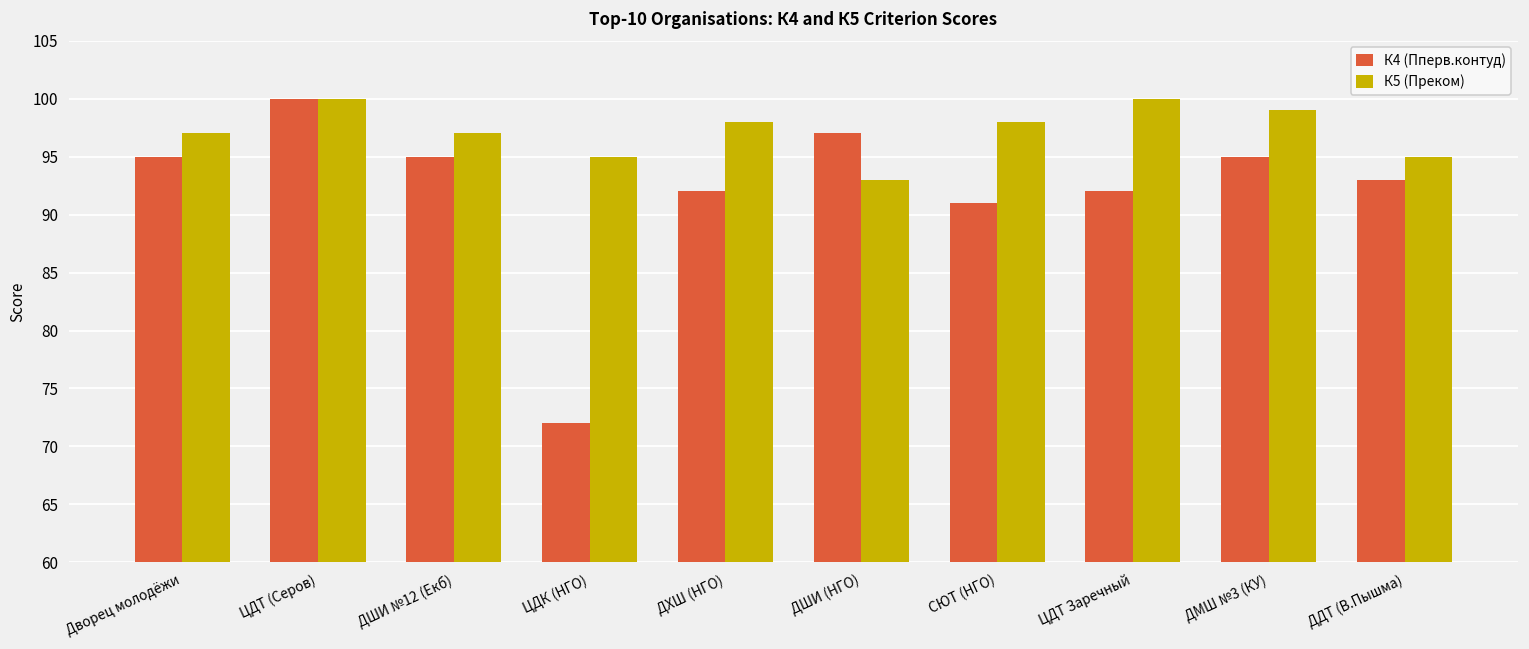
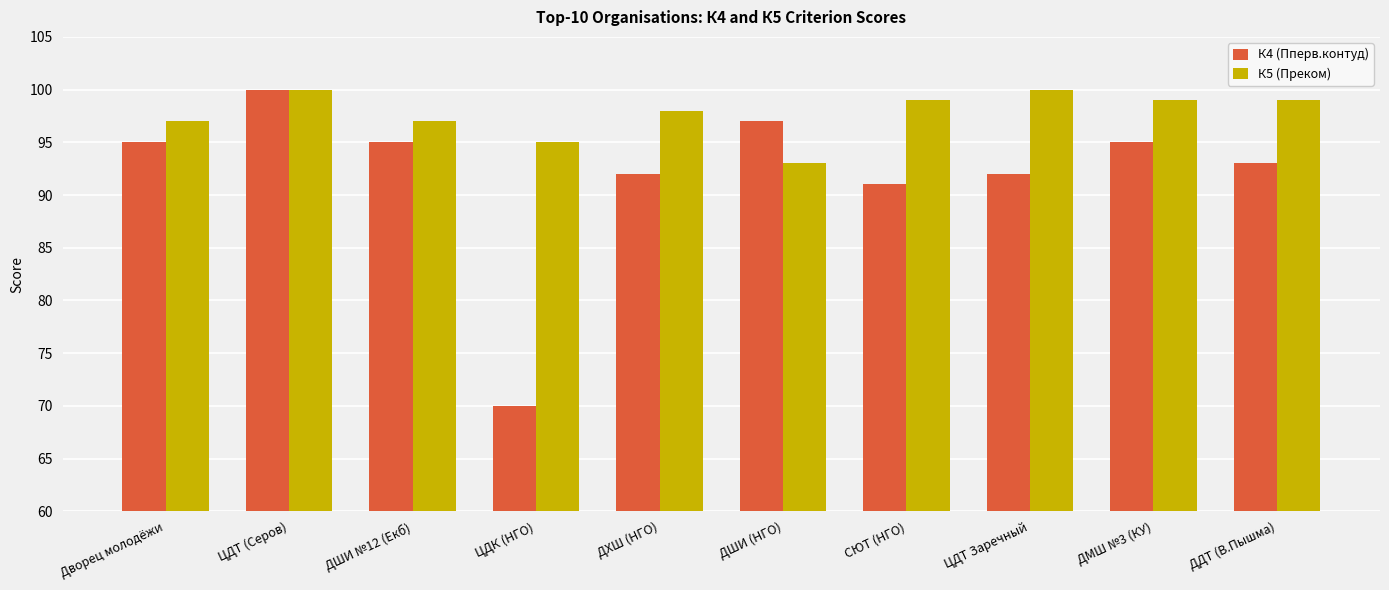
К4 (Пперв.контуд), ЦДК (НГО): 72 -> 70
К5 (Преком), СЮТ (НГО): 98 -> 99
К5 (Преком), ДДТ (В.Пышма): 95 -> 99
